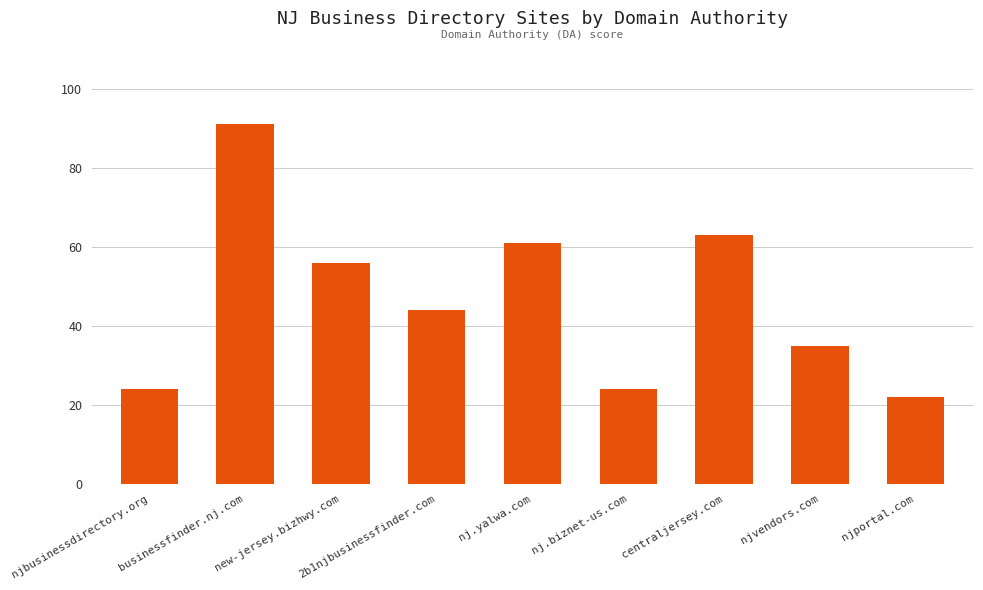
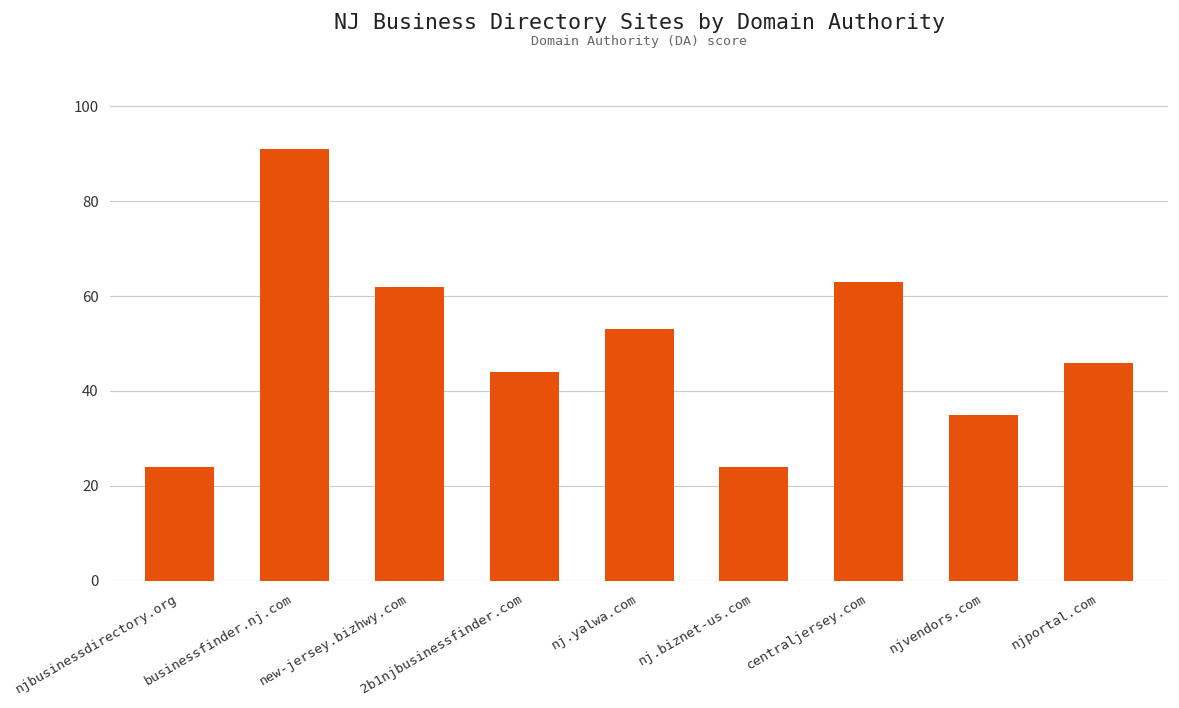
new-jersey.bizhwy.com: 56 -> 62
nj.yalwa.com: 61 -> 53
njportal.com: 22 -> 46
